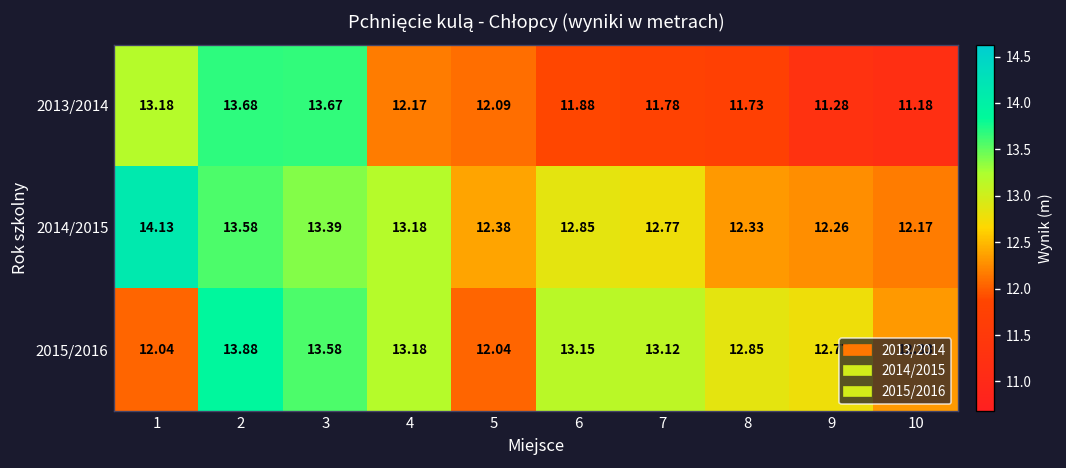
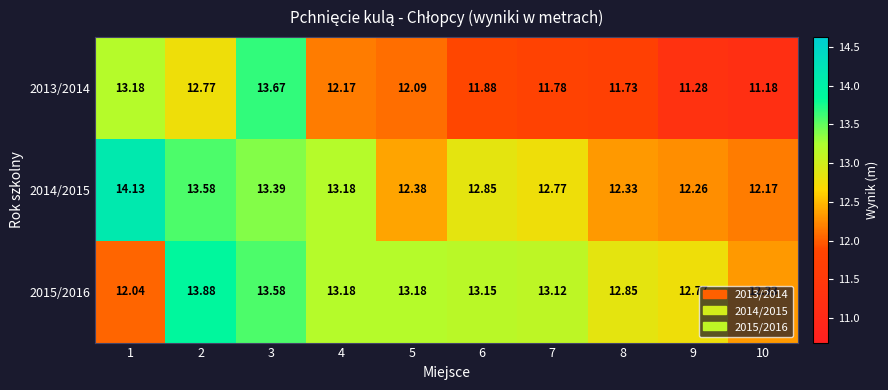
2013/2014, 2: 13.68 -> 12.77
2015/2016, 5: 12.04 -> 13.18
